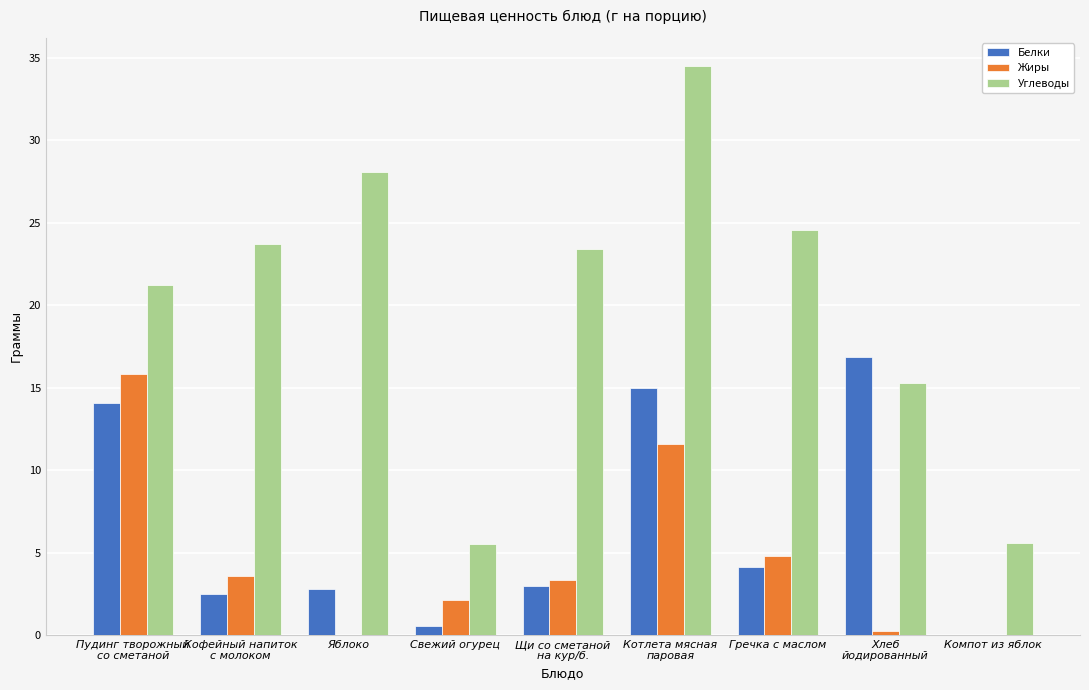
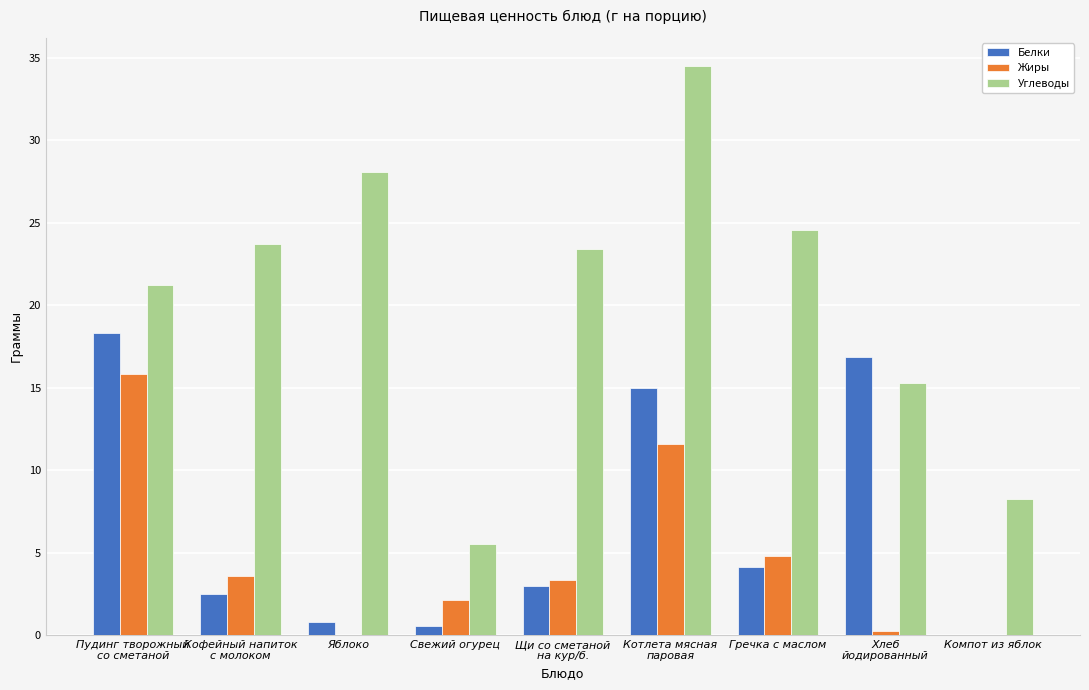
Белки, Пудинг творожный со сметаной: 14.1 -> 18.3
Белки, Яблоко: 2.8 -> 0.8
Углеводы, Компот из яблок: 5.6 -> 8.2
